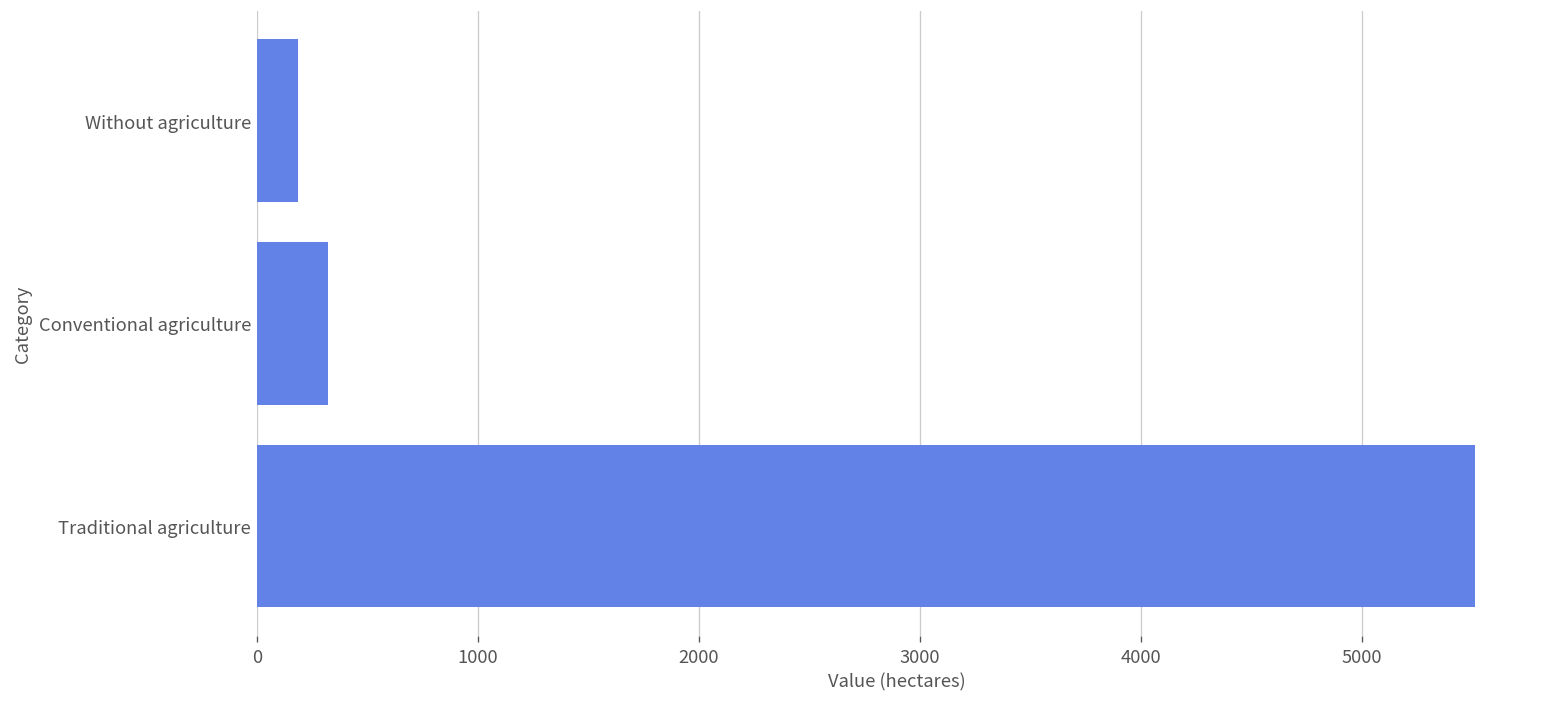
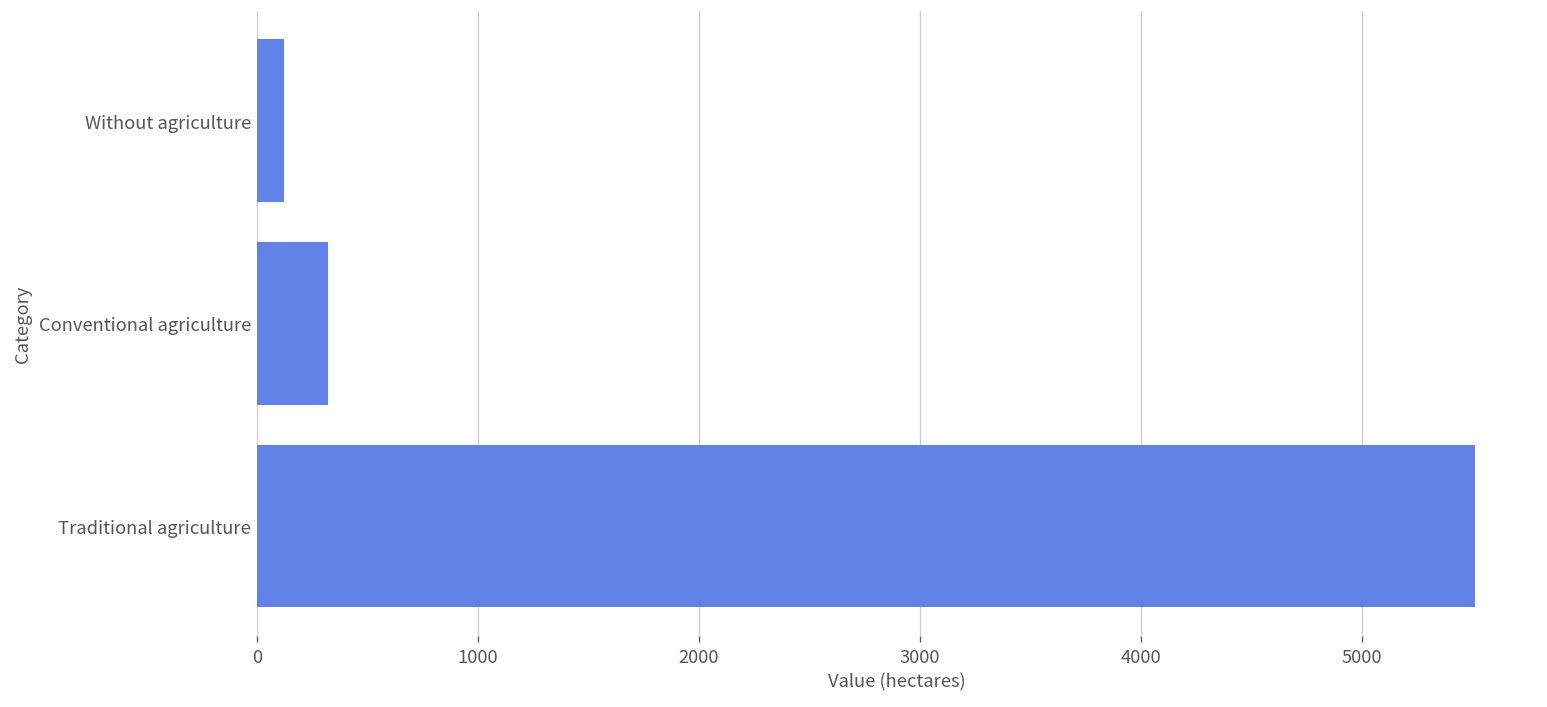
Without agriculture: 190 -> 120
